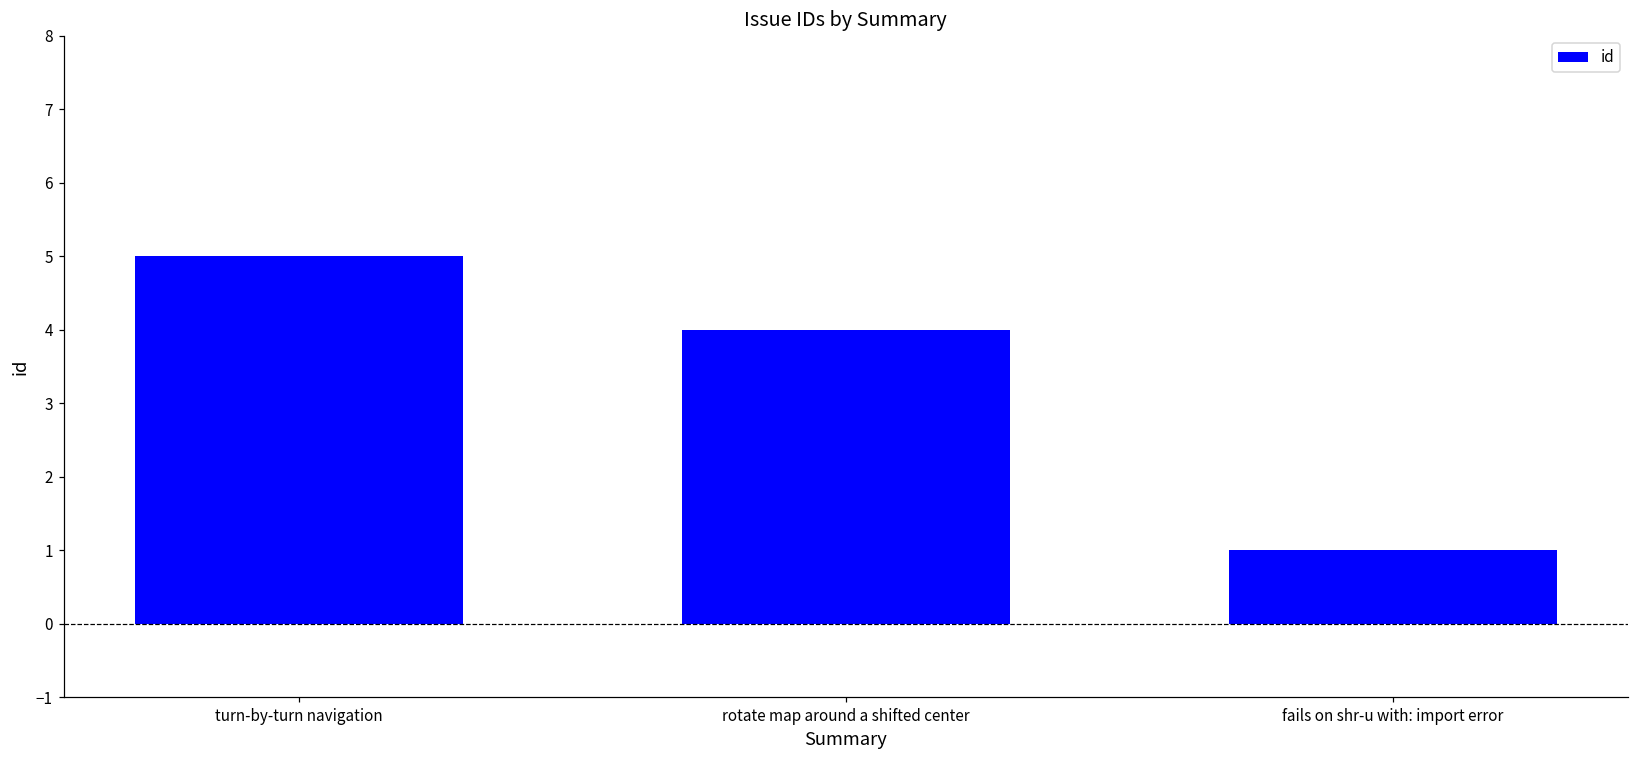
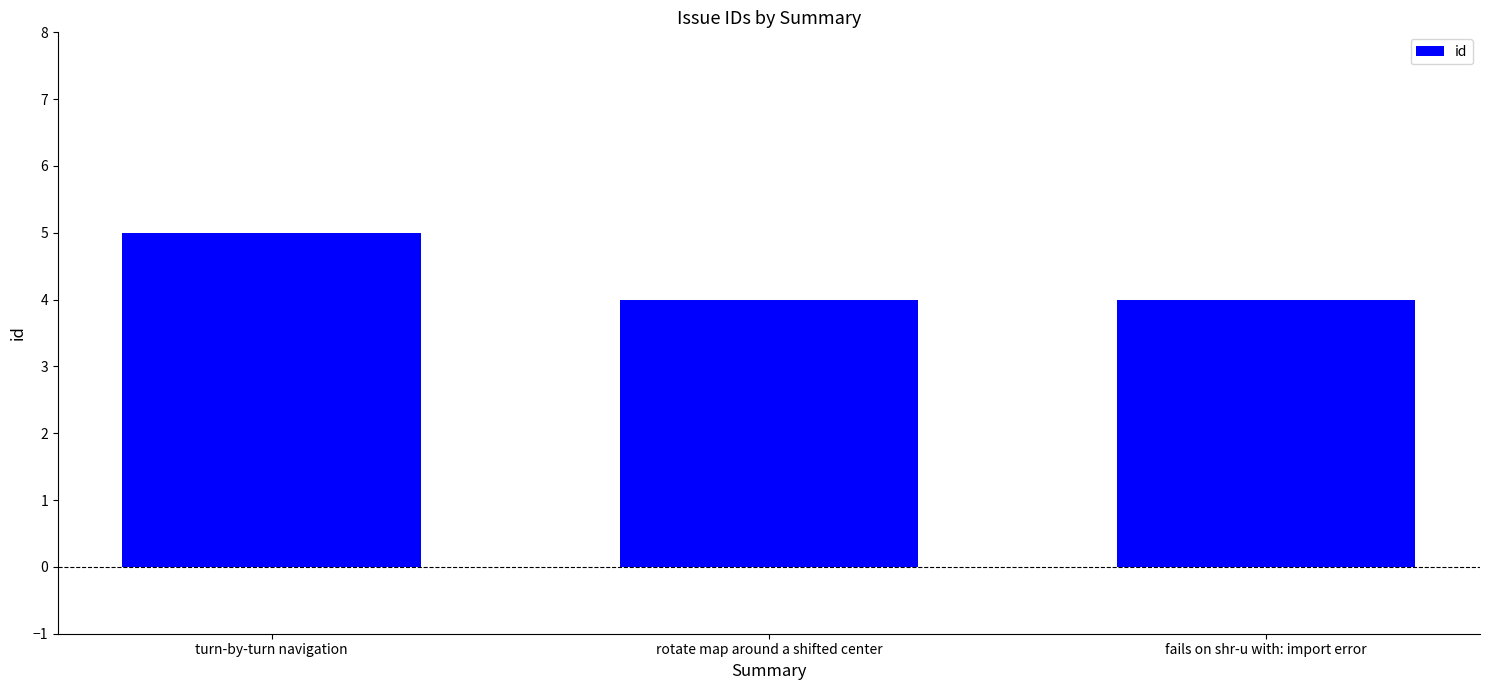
fails on shr-u with: import error: 1 -> 4
